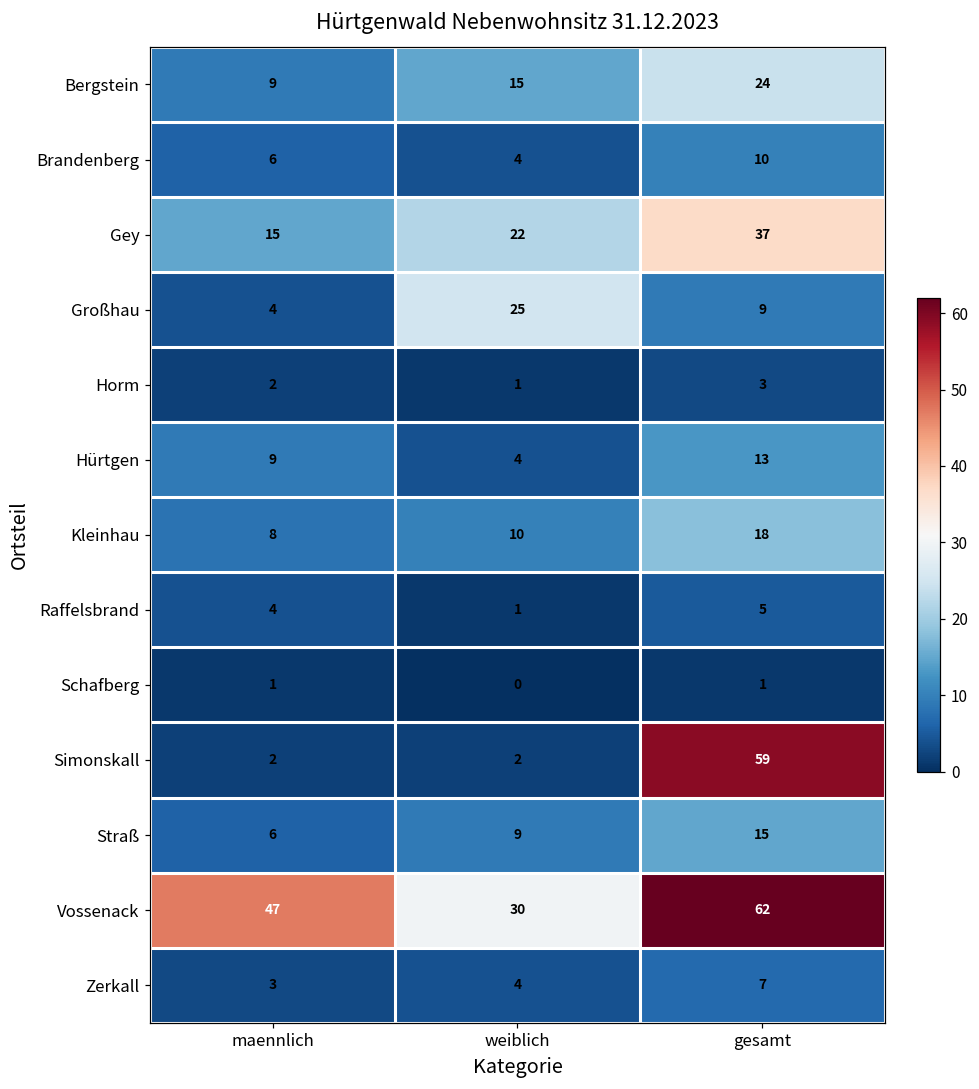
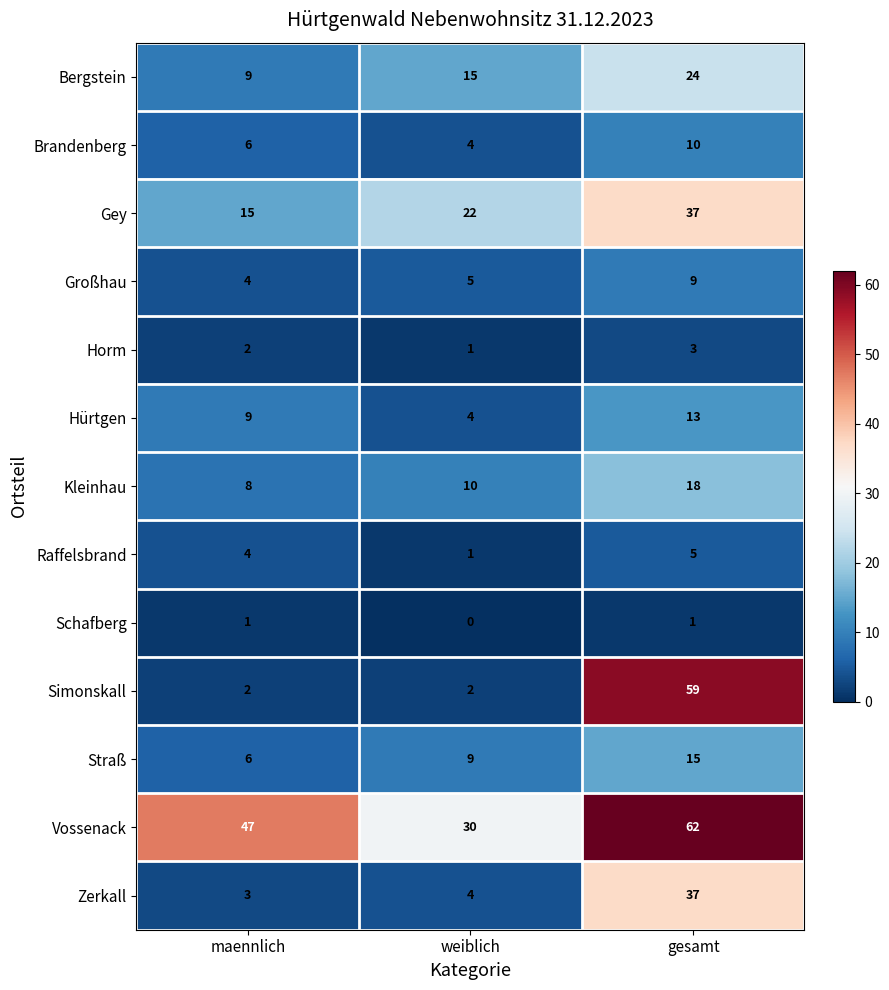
Großhau, weiblich: 25 -> 5
Zerkall, gesamt: 7 -> 37
